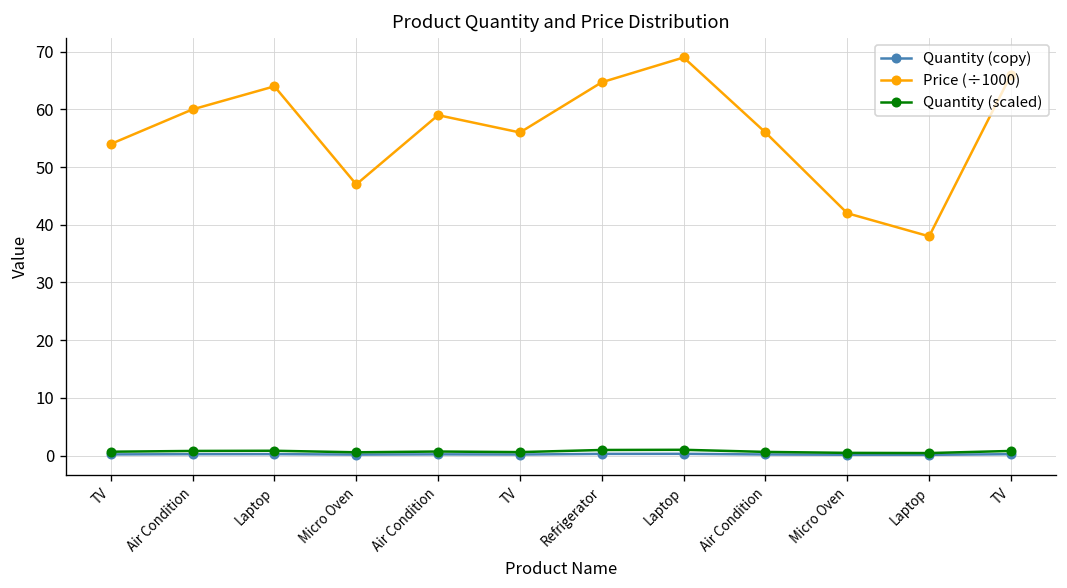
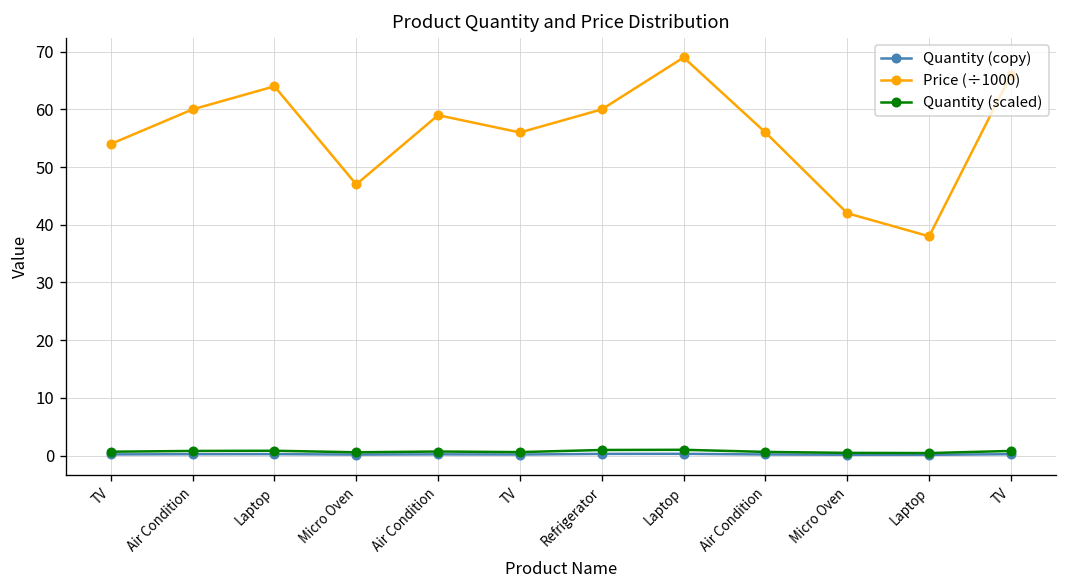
Price (÷1000), Refrigerator: 65 -> 60
